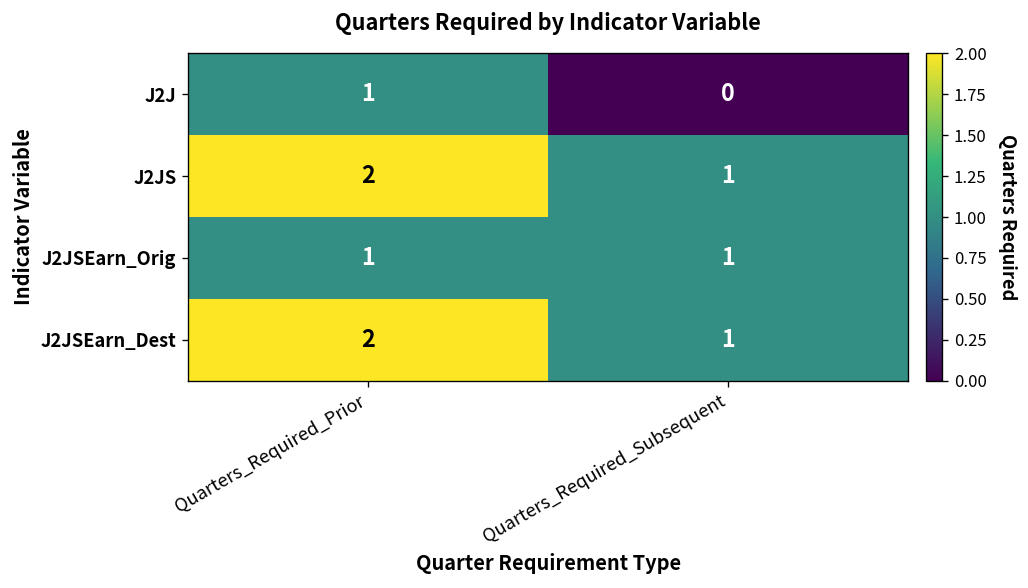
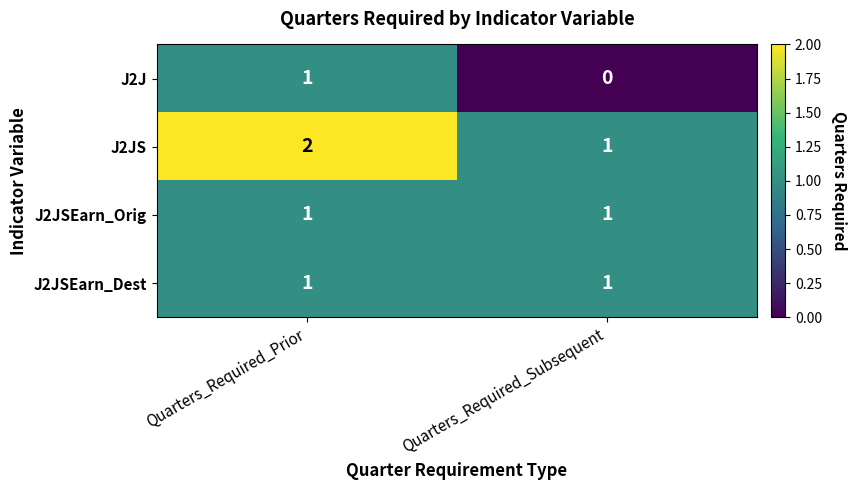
J2JSEarn_Dest, Quarters_Required_Prior: 2 -> 1
